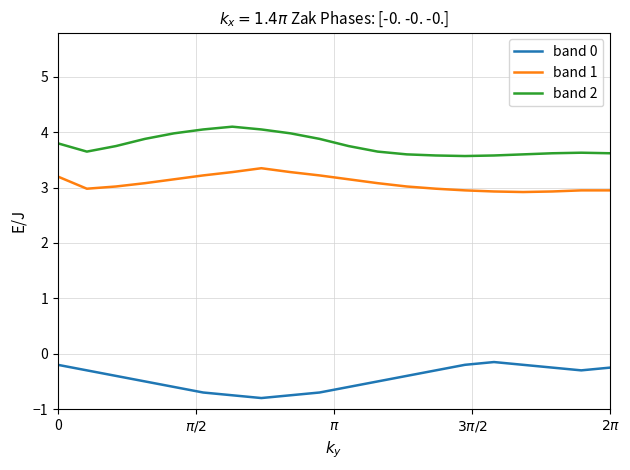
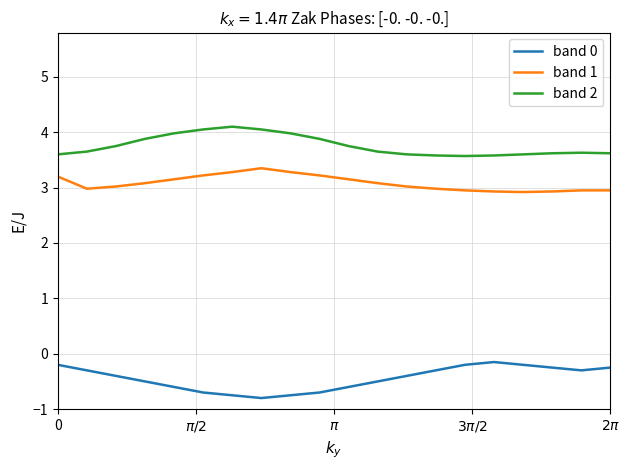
band 2, 0: 3.8 -> 3.6
